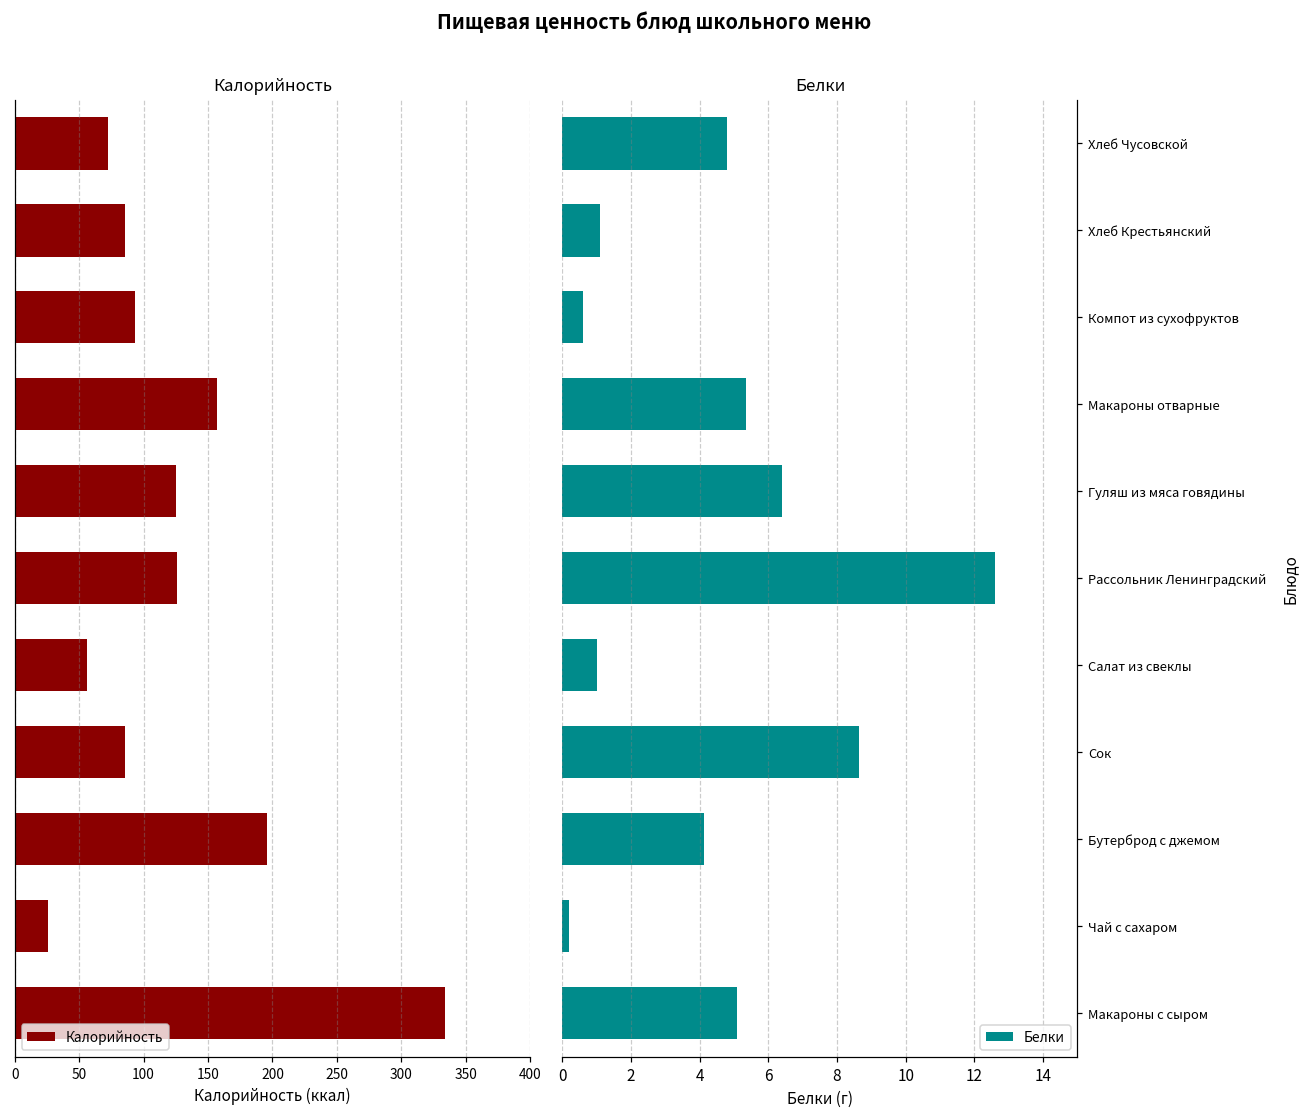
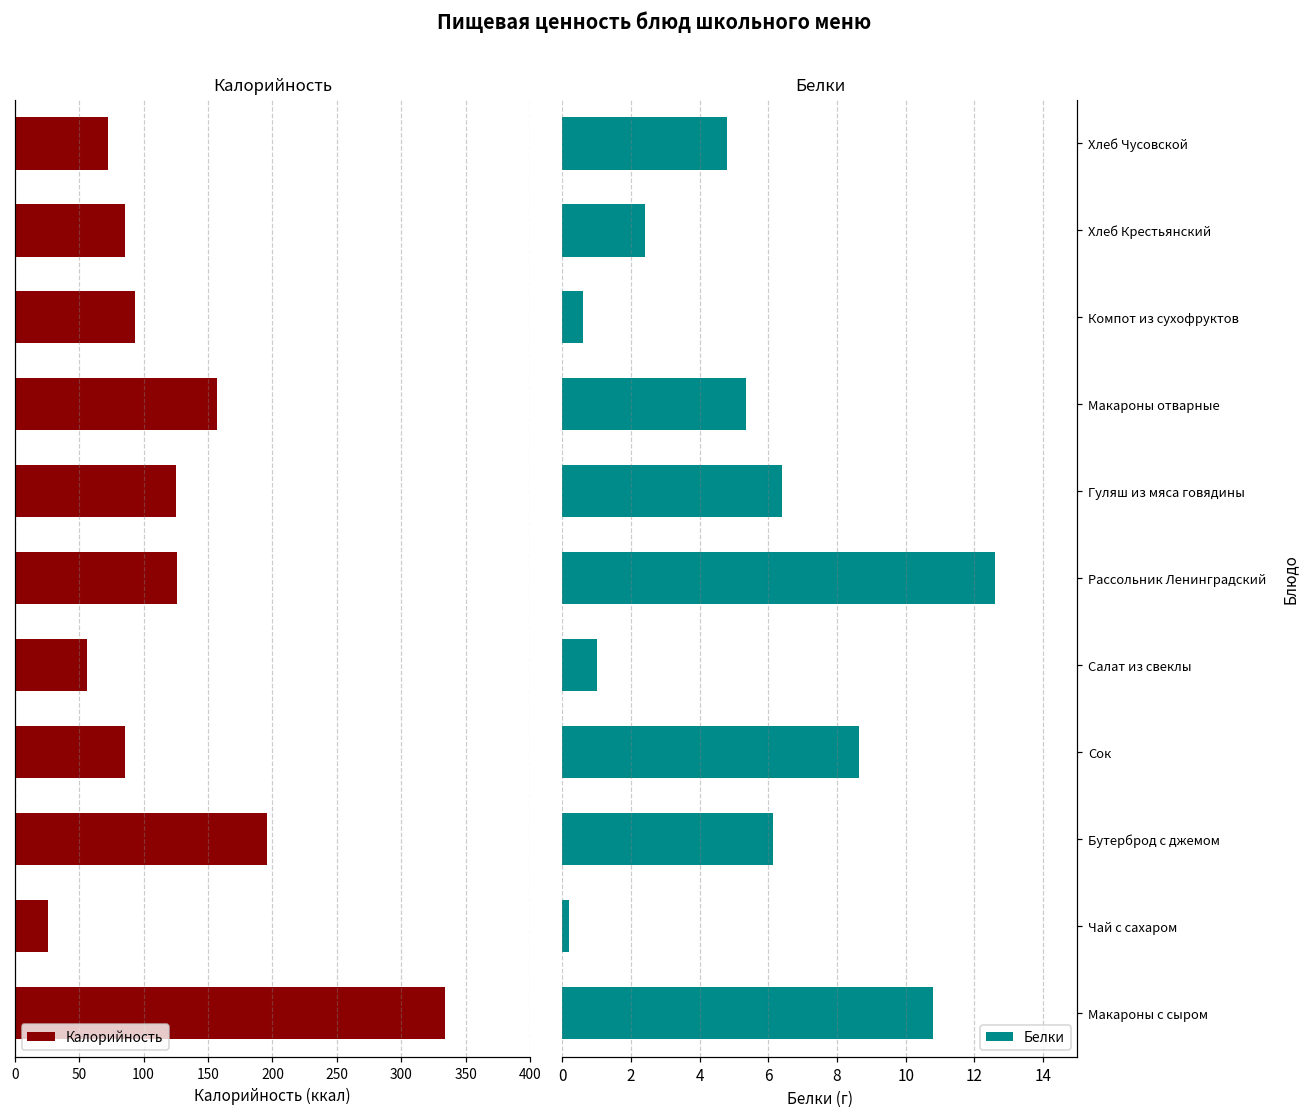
Белки, Хлеб Крестьянский: 1.1 -> 2.4
Белки, Бутерброд с джемом: 4.1 -> 6.1
Белки, Макароны с сыром: 5.1 -> 10.8
